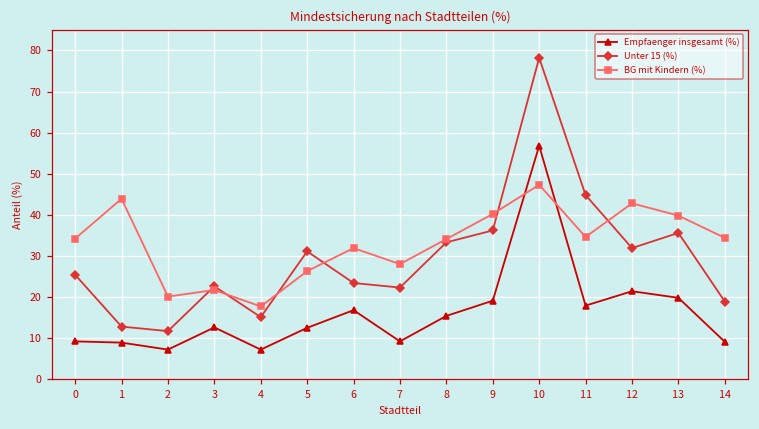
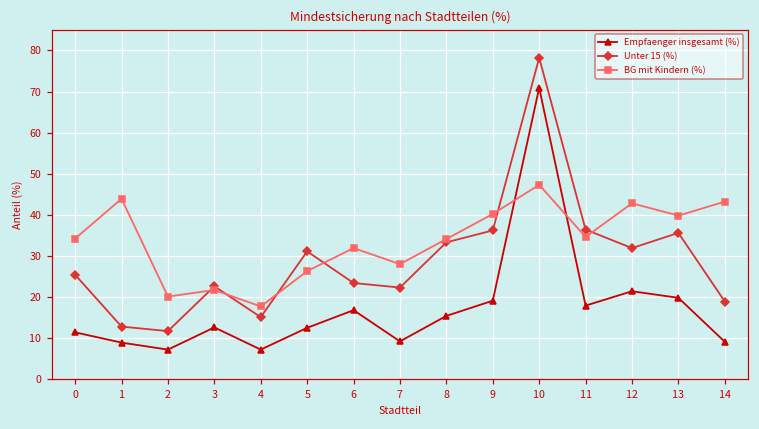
Empfaenger insgesamt (%), 0: 9 -> 11
Empfaenger insgesamt (%), 10: 57 -> 71
Unter 15 (%), 11: 45 -> 36
BG mit Kindern (%), 14: 34 -> 43
